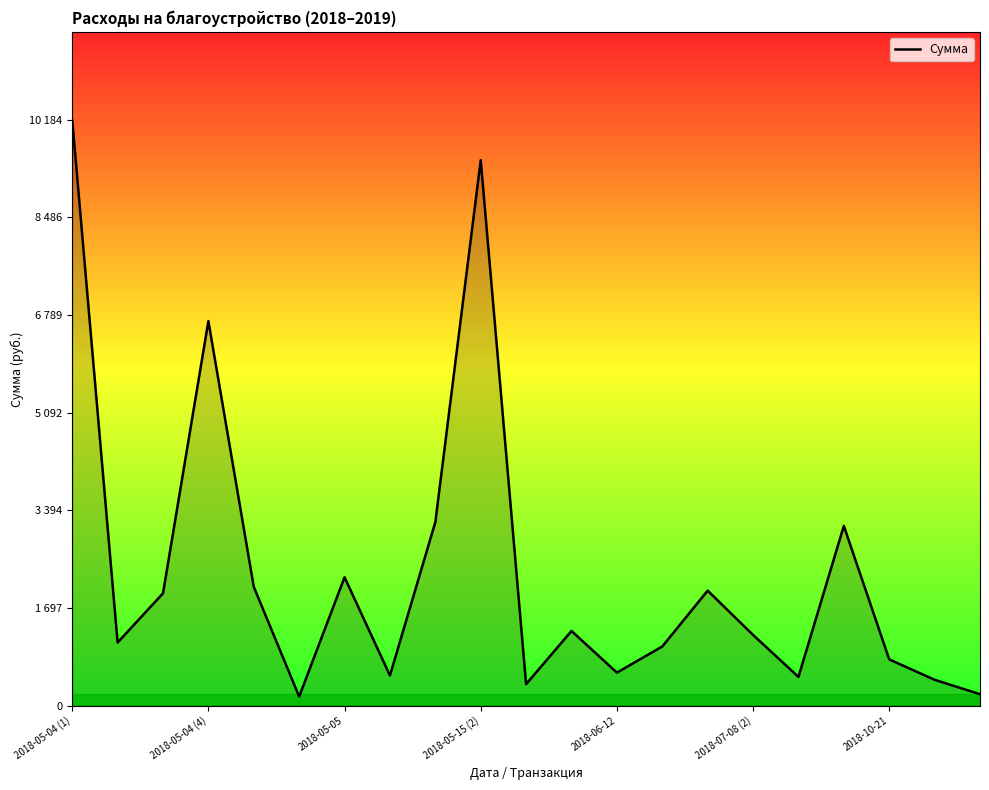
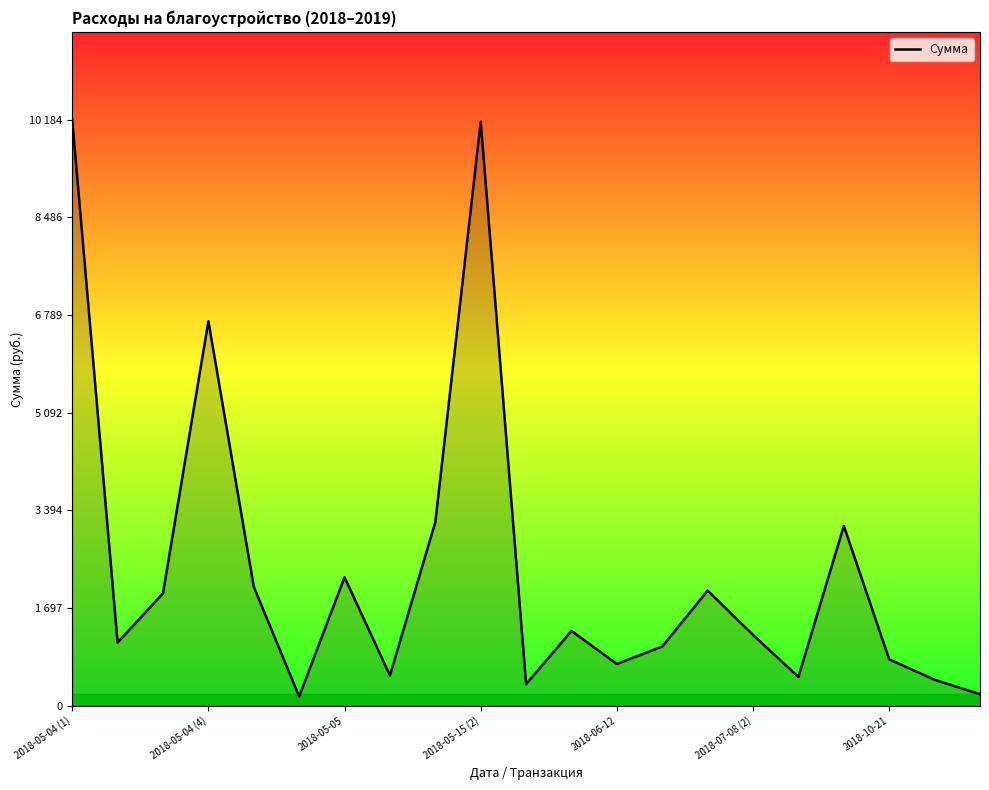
2018-05-15 (2): 9500 -> 10200
2018-06-12: 600 -> 700
